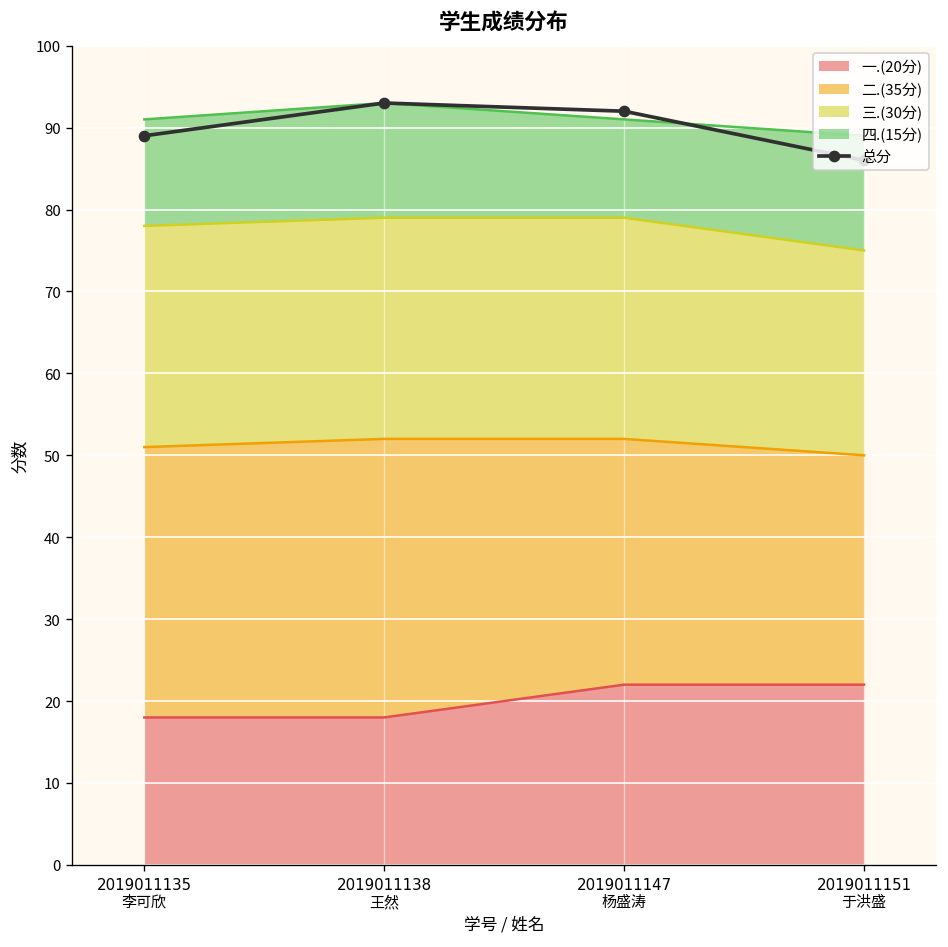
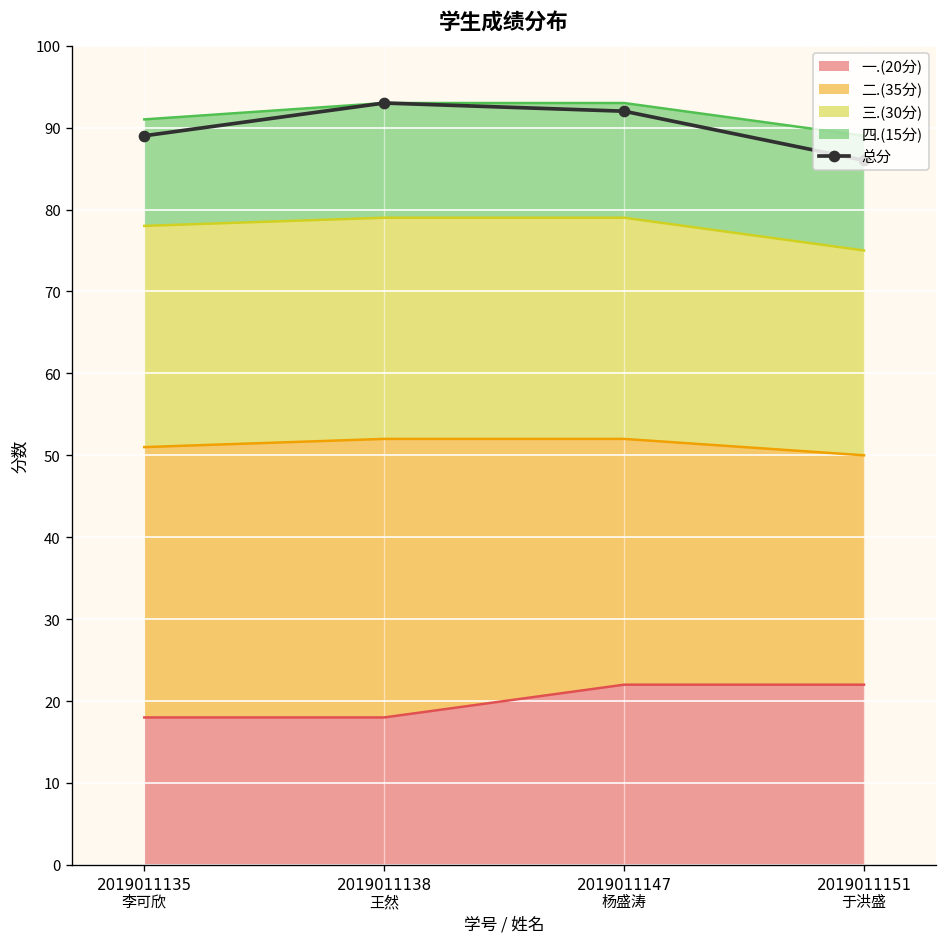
四.(15分), 2019011147 杨盛涛: 12 -> 14
